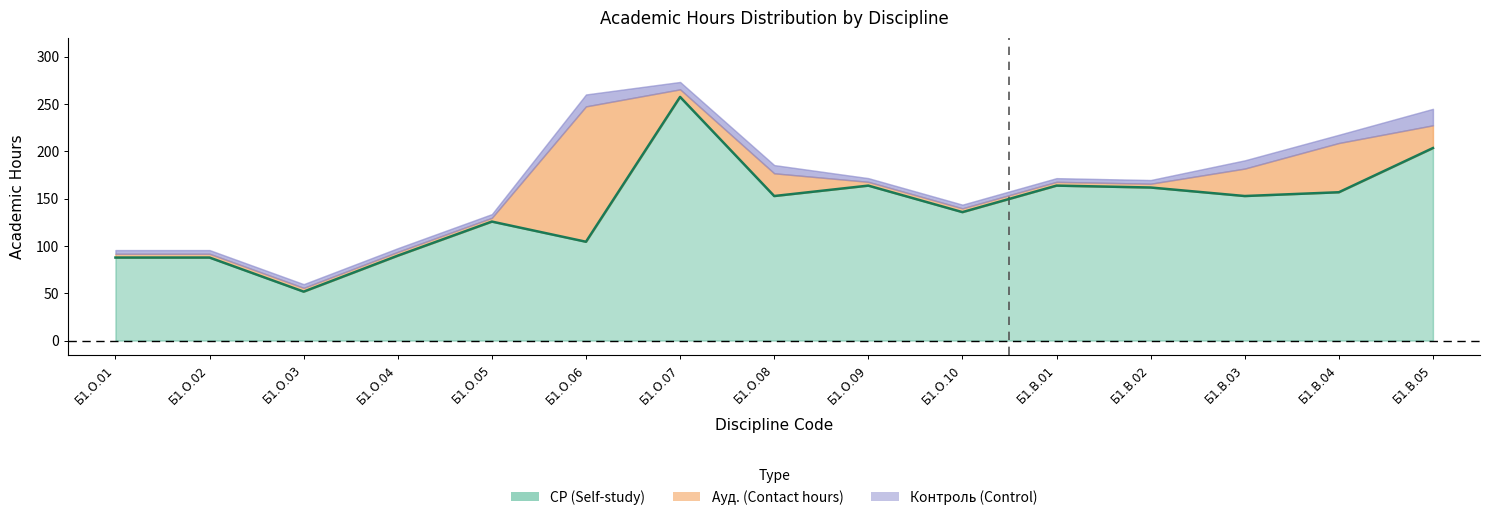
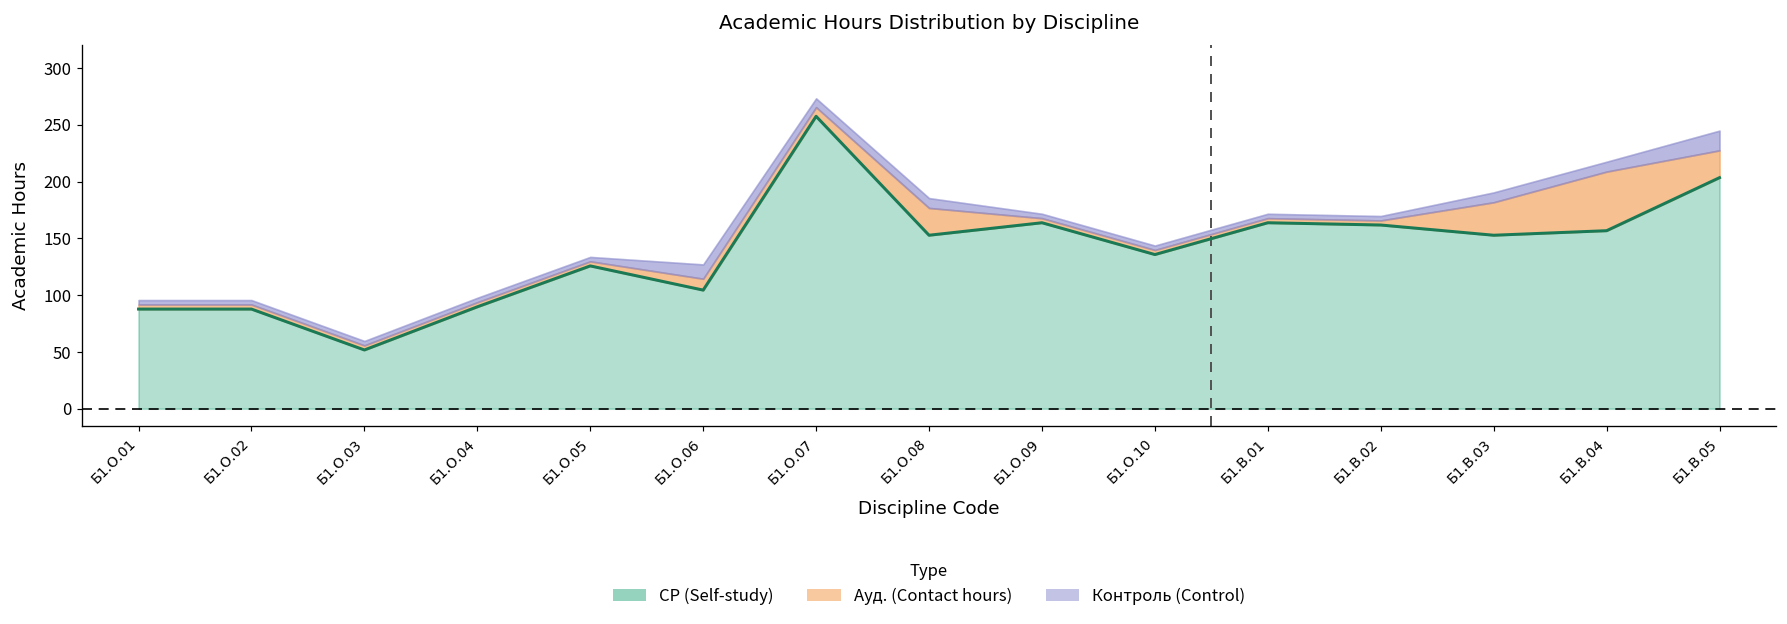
Ауд. (Contact hours), Б1.О.06: 140 -> 10
